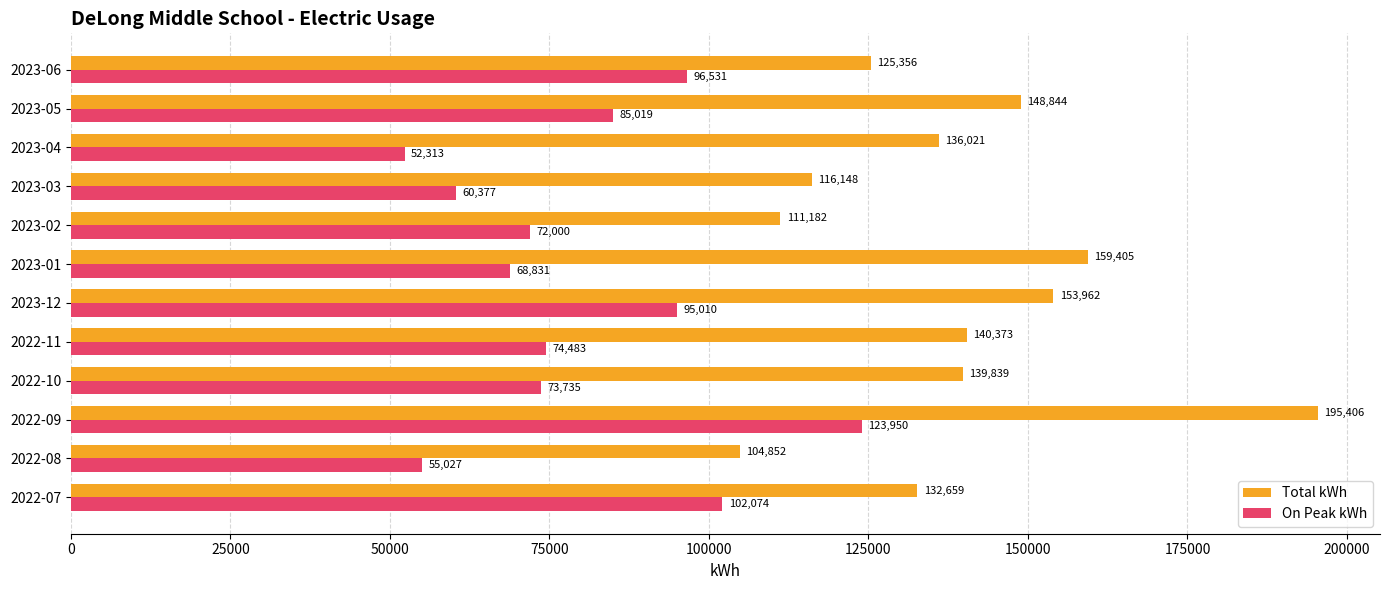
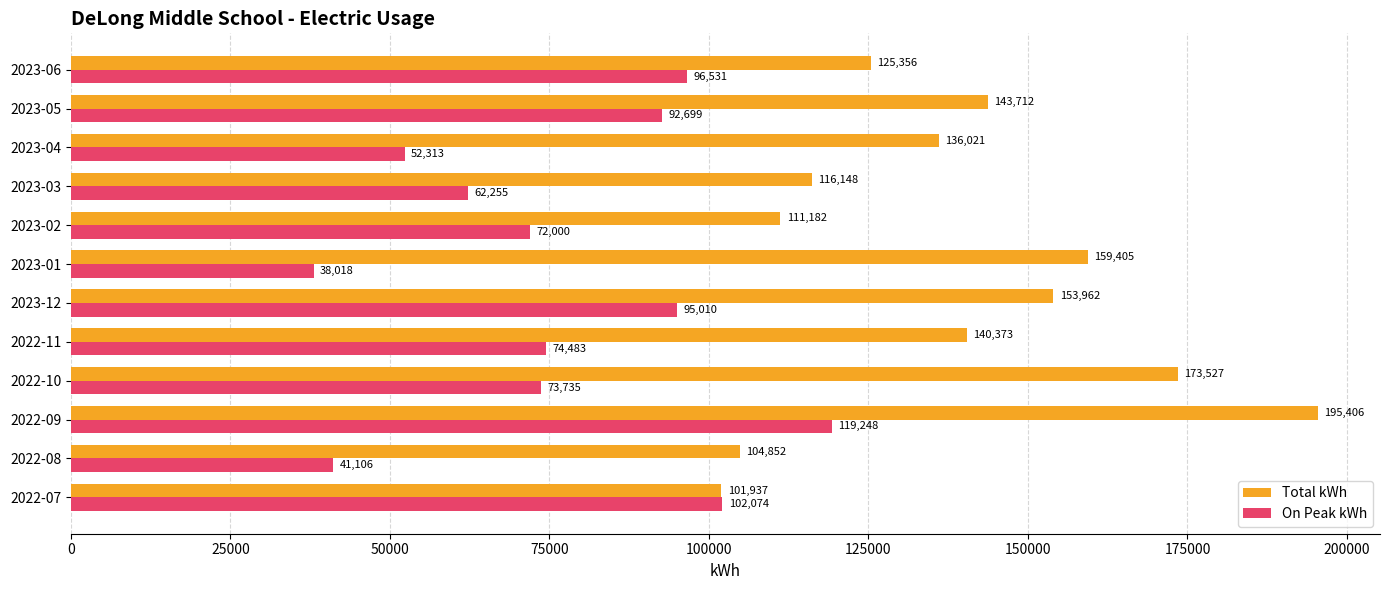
Total kWh, 2023-05: 148,844 -> 143,712
On Peak kWh, 2023-05: 85,019 -> 92,699
On Peak kWh, 2023-03: 60,377 -> 62,255
On Peak kWh, 2023-01: 68,831 -> 38,018
Total kWh, 2022-10: 139,839 -> 173,527
On Peak kWh, 2022-09: 123,950 -> 119,248
On Peak kWh, 2022-08: 55,027 -> 41,106
Total kWh, 2022-07: 132,659 -> 101,937
